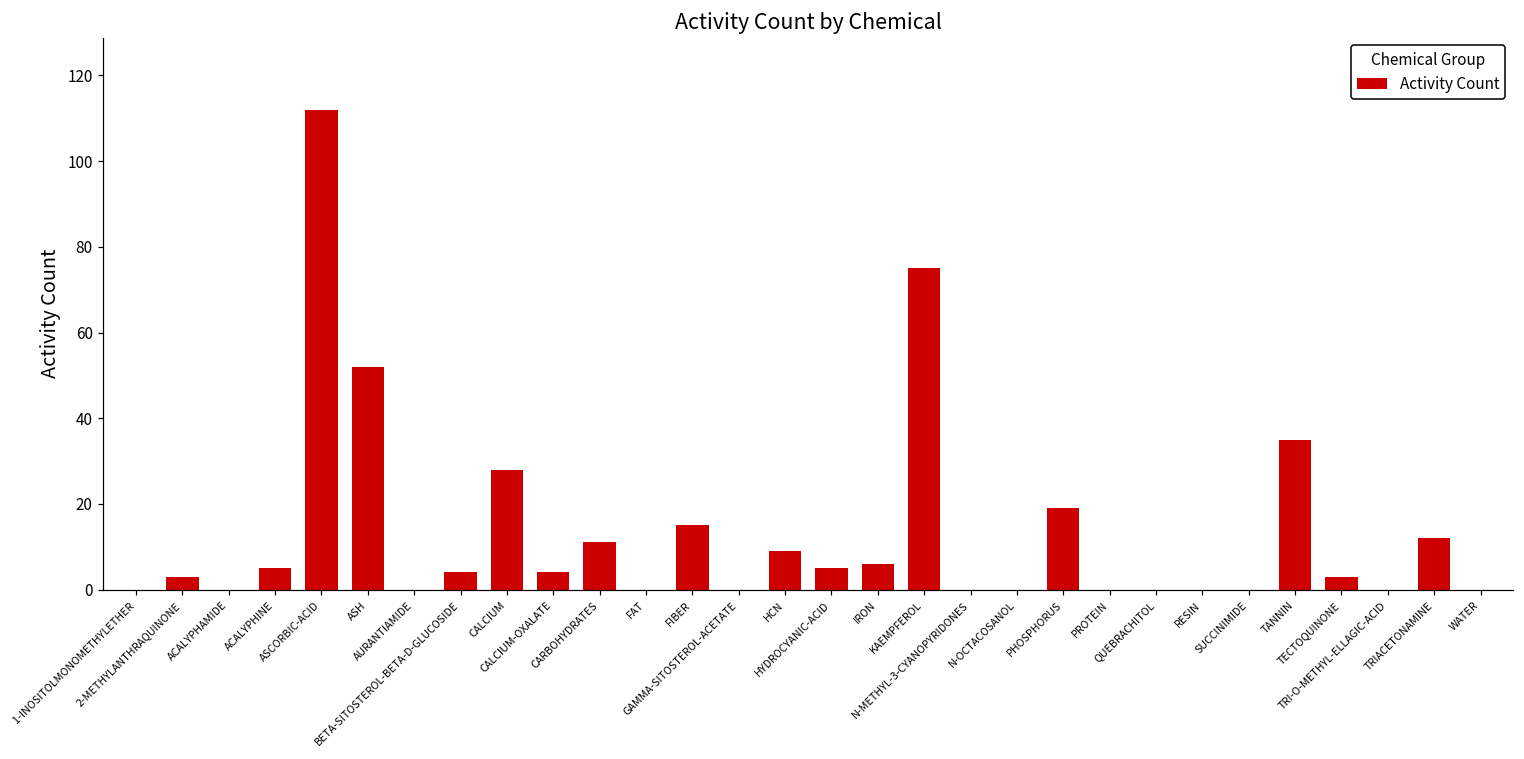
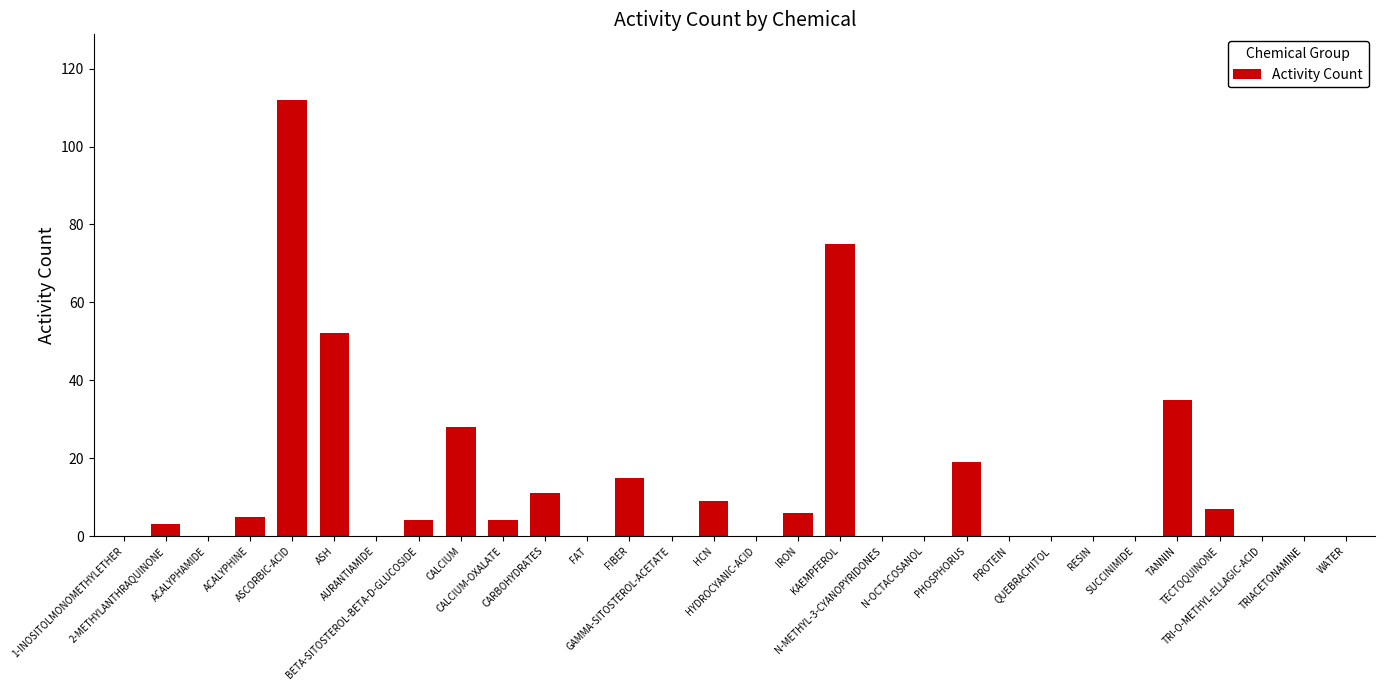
HYDROCYANIC-ACID: 5 -> 0
TECTOQUINONE: 3 -> 7
TRIACETONAMINE: 12 -> 0
